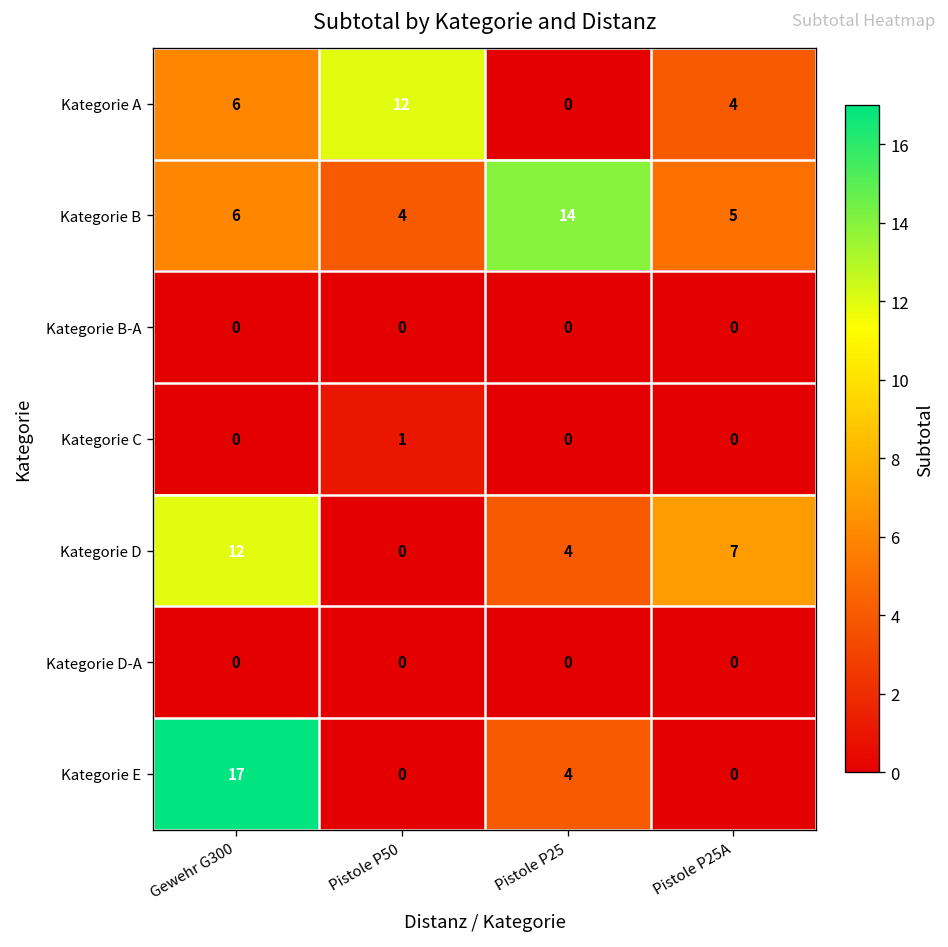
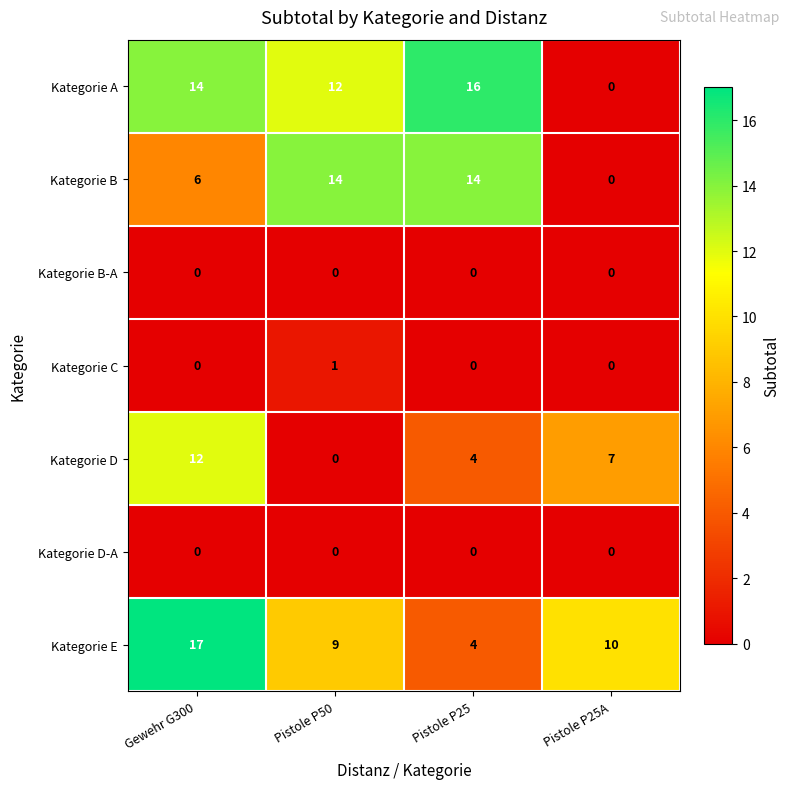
Kategorie A, Gewehr G300: 6 -> 14
Kategorie A, Pistole P25: 0 -> 16
Kategorie A, Pistole P25A: 4 -> 0
Kategorie B, Pistole P50: 4 -> 14
Kategorie B, Pistole P25A: 5 -> 0
Kategorie E, Pistole P50: 0 -> 9
Kategorie E, Pistole P25A: 0 -> 10
